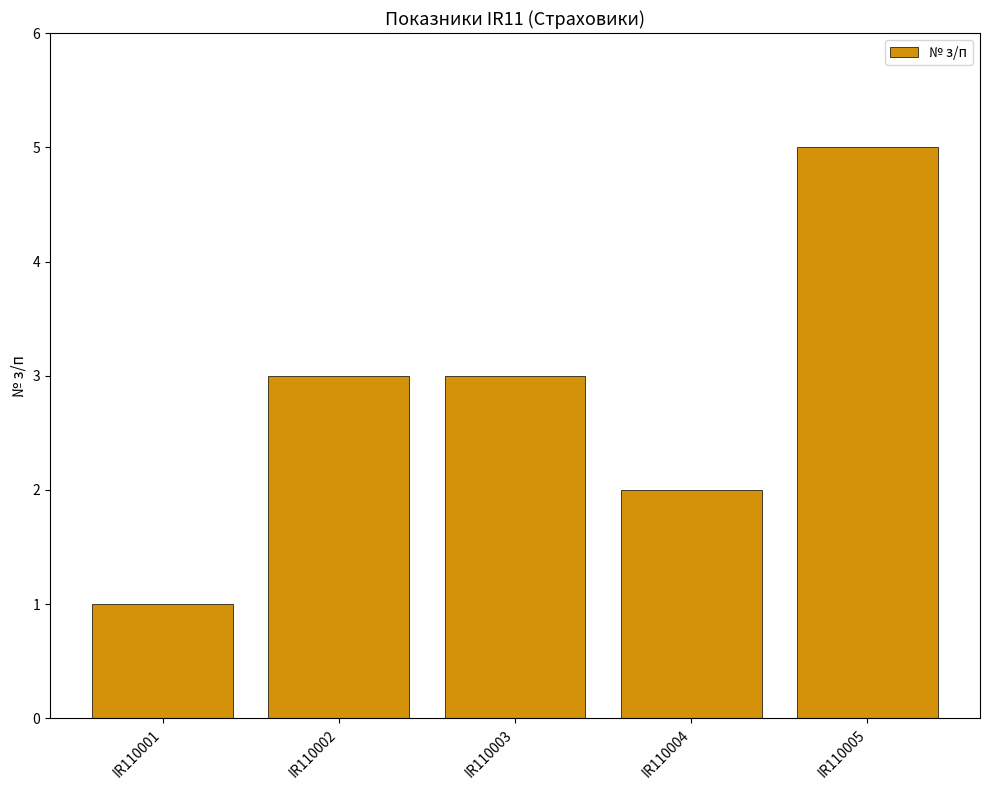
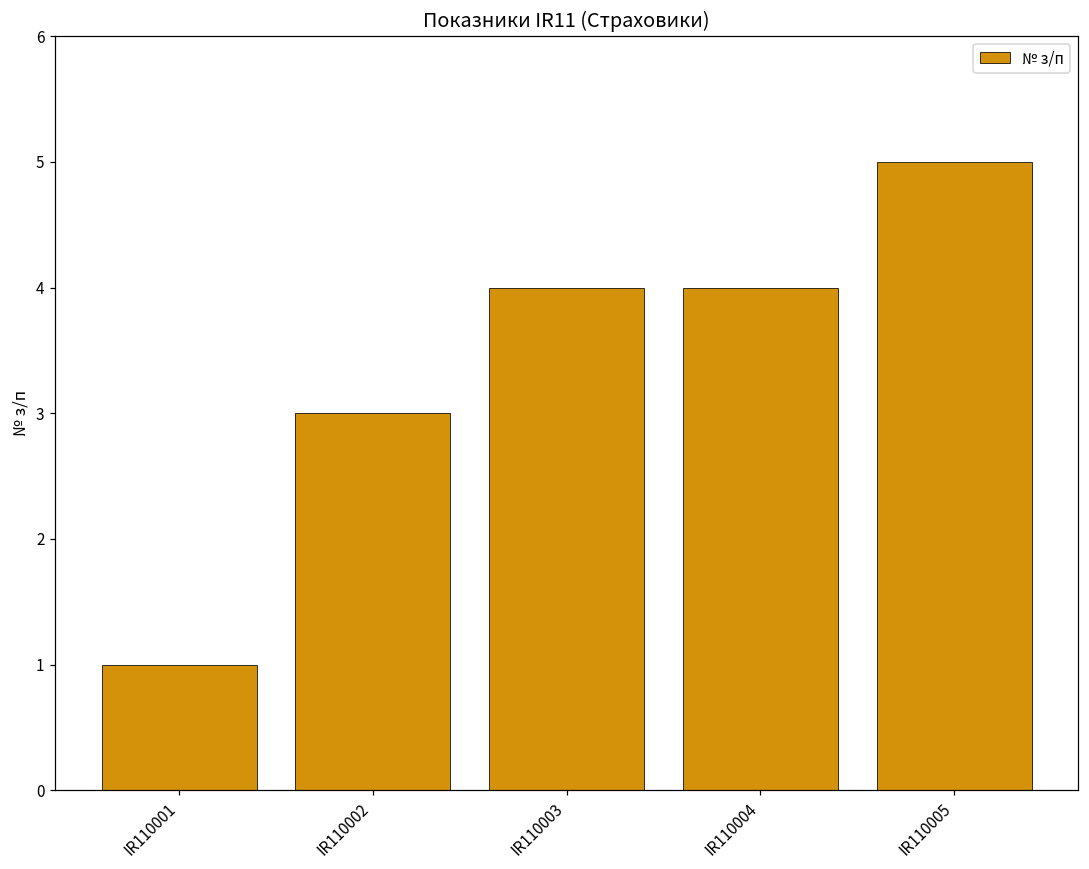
IR110003: 3 -> 4
IR110004: 2 -> 4
